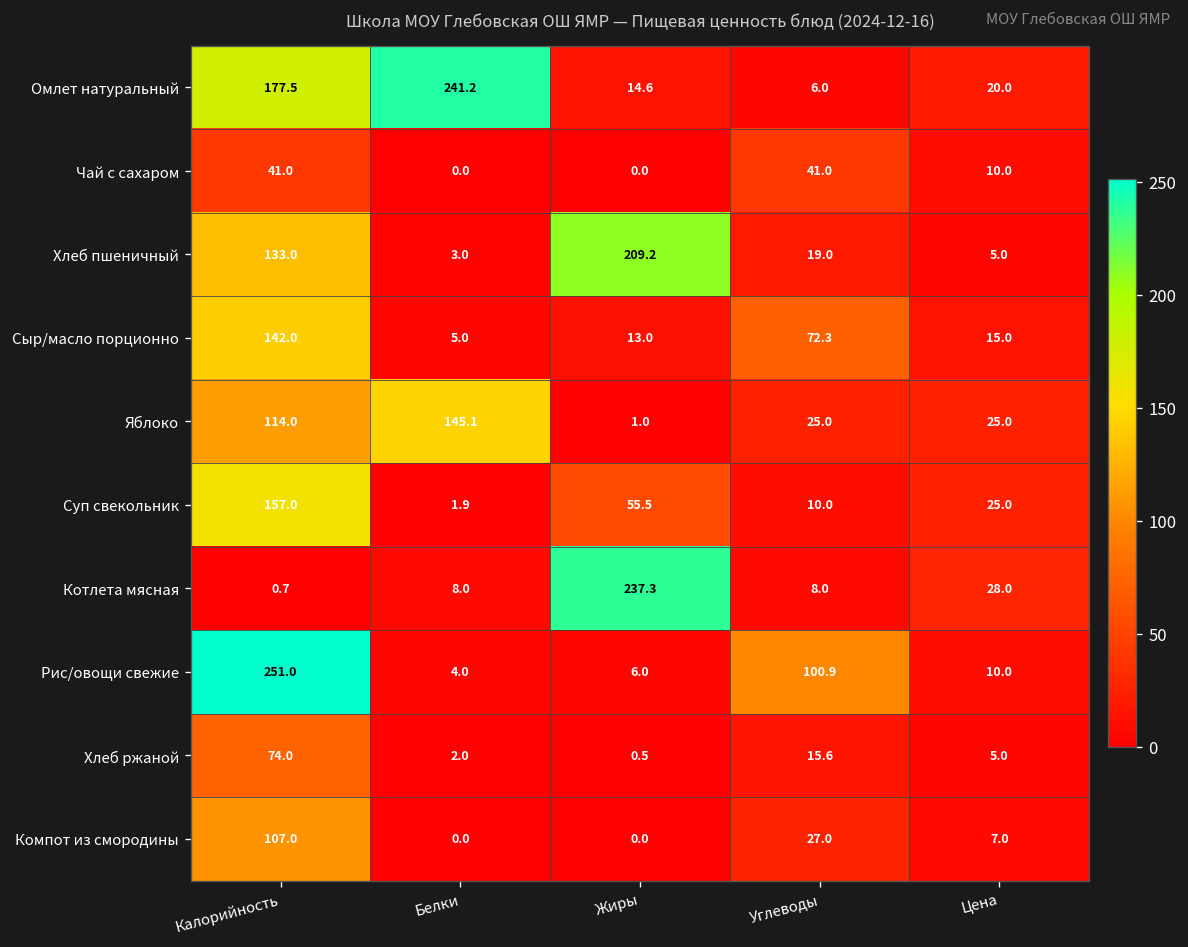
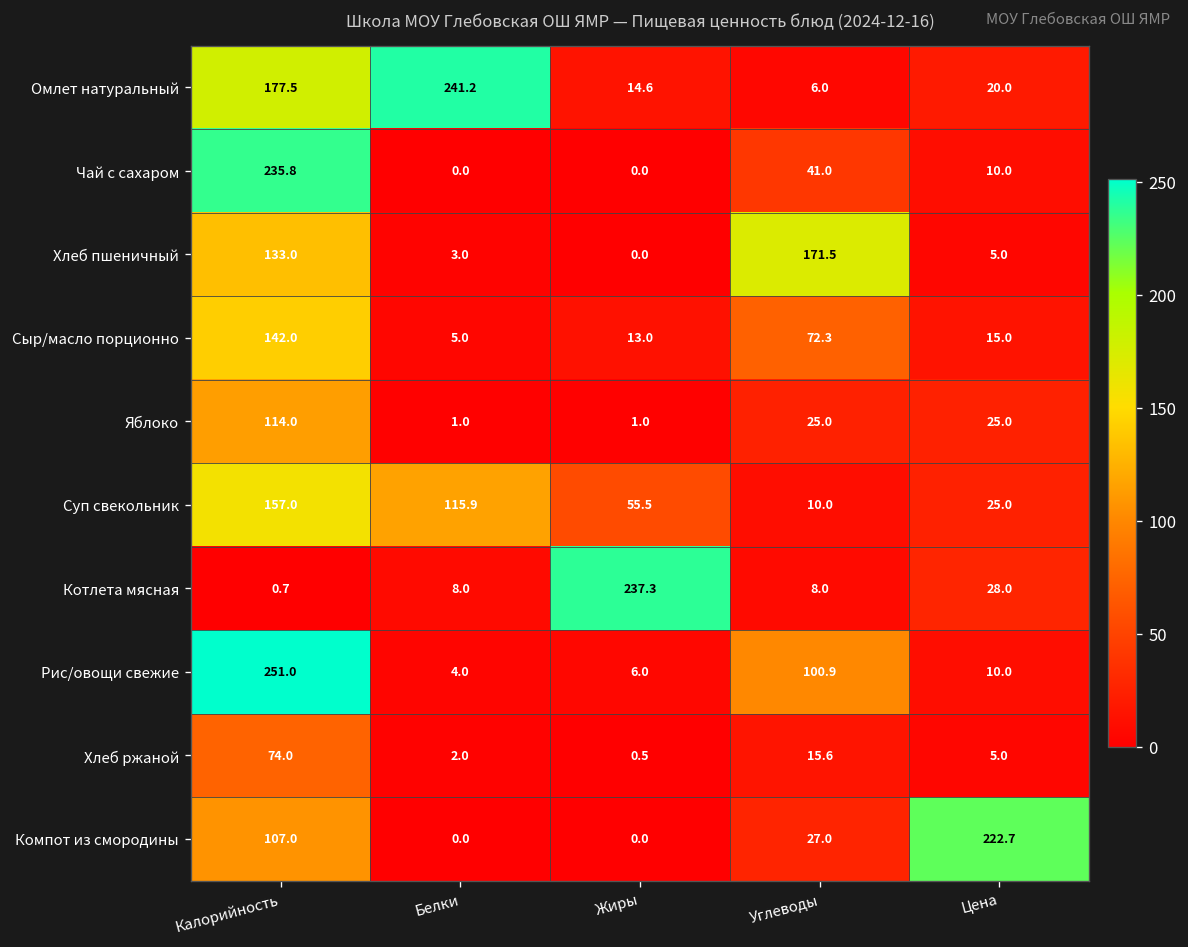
Чай с сахаром, Калорийность: 41.0 -> 235.8
Хлеб пшеничный, Жиры: 209.2 -> 0.0
Хлеб пшеничный, Углеводы: 19.0 -> 171.5
Яблоко, Белки: 145.1 -> 1.0
Суп свекольник, Белки: 1.9 -> 115.9
Компот из смородины, Цена: 7.0 -> 222.7
